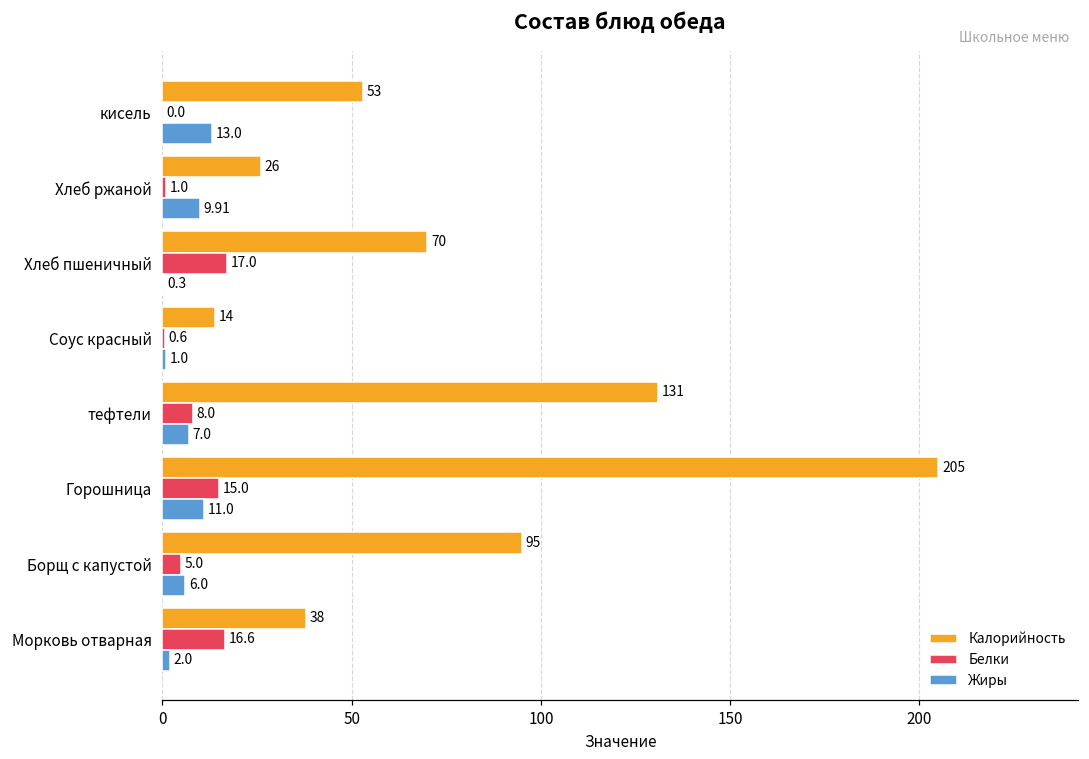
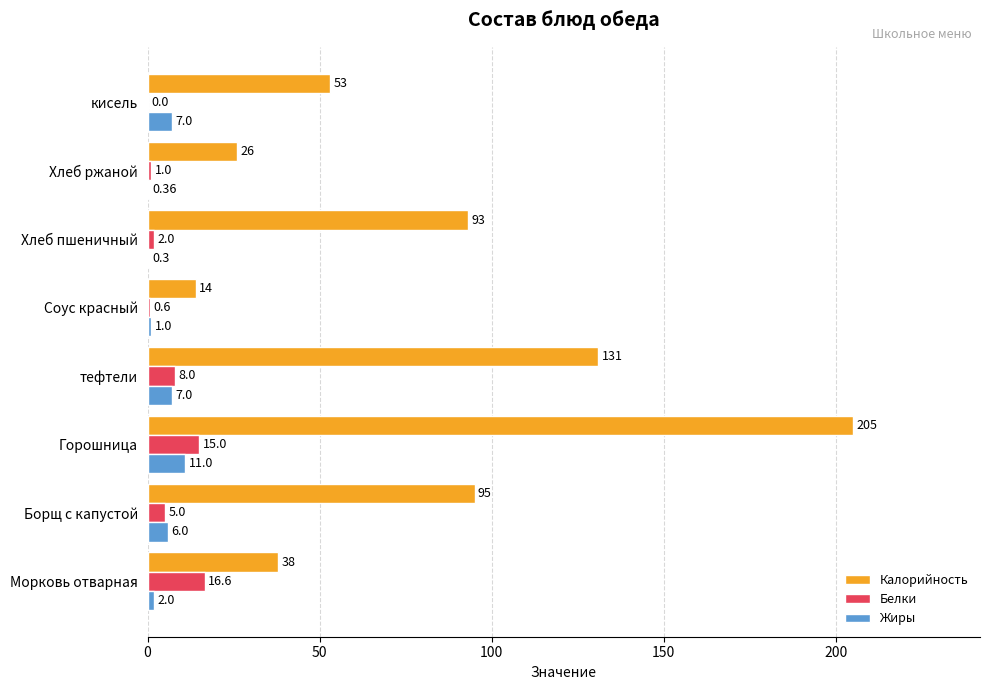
Жиры, кисель: 13.0 -> 7.0
Жиры, Хлеб ржаной: 9.91 -> 0.36
Калорийность, Хлеб пшеничный: 70 -> 93
Белки, Хлеб пшеничный: 17.0 -> 2.0
